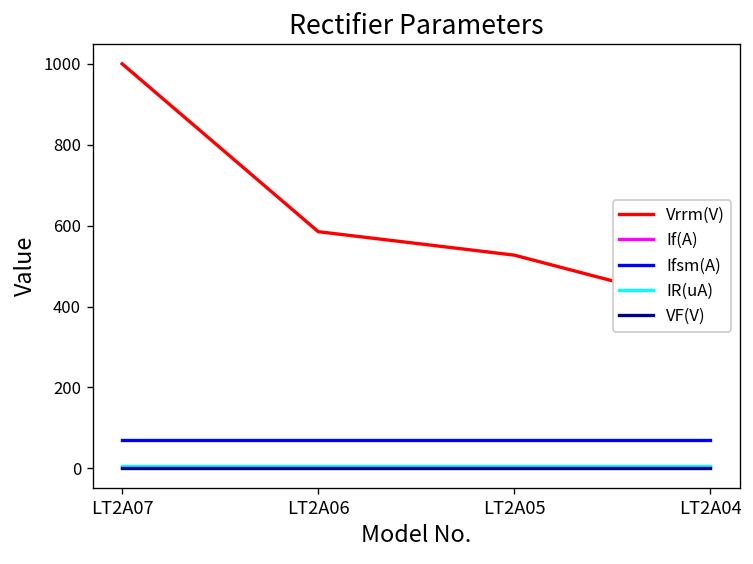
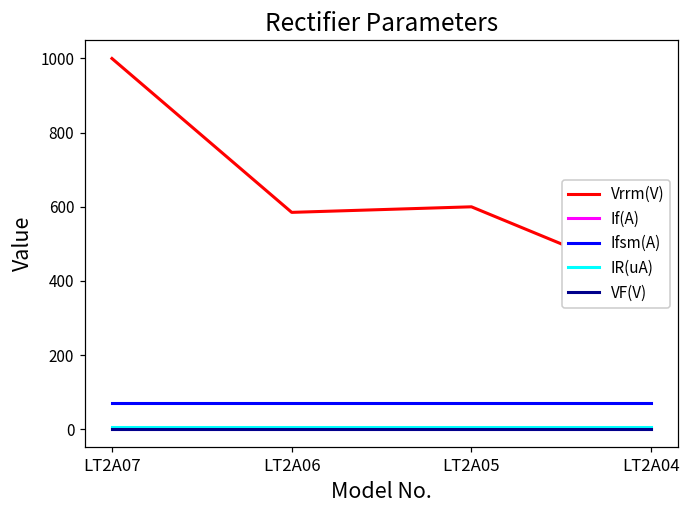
Vrrm(V), LT2A05: 530 -> 600
